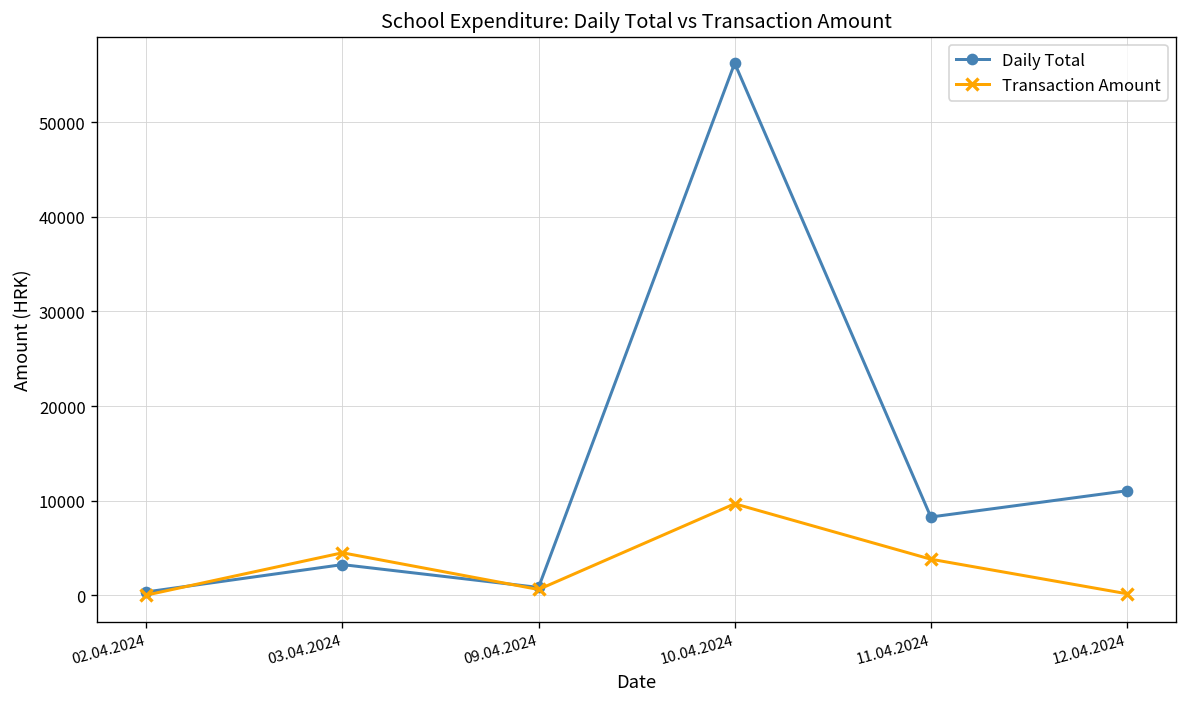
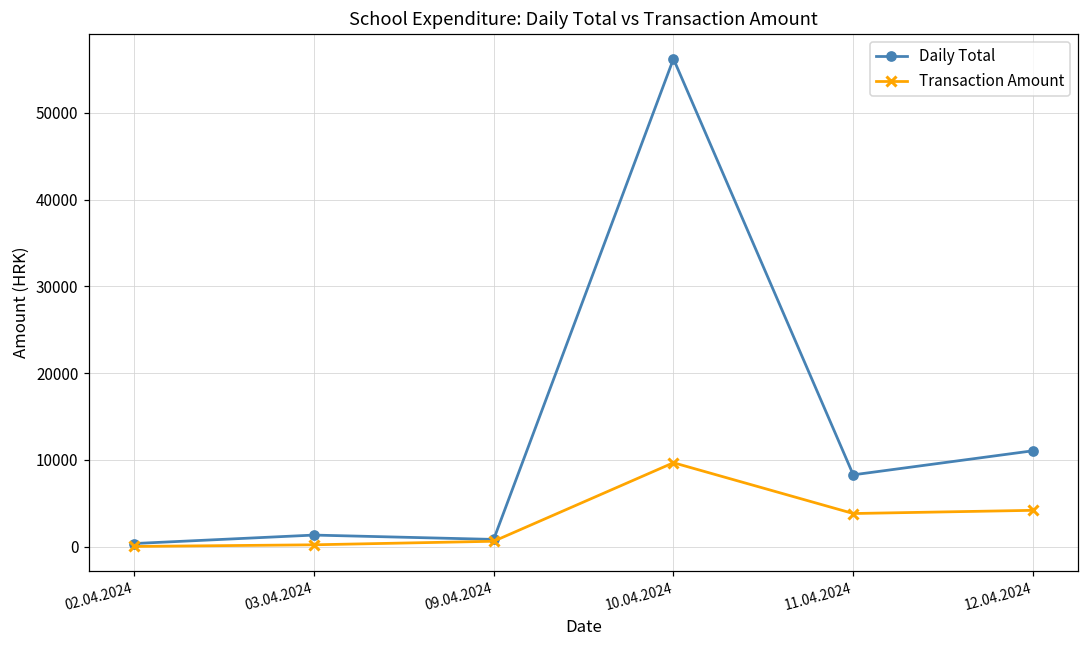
Daily Total, 03.04.2024: 3000 -> 1000
Transaction Amount, 03.04.2024: 4000 -> 0
Transaction Amount, 12.04.2024: 0 -> 4000
